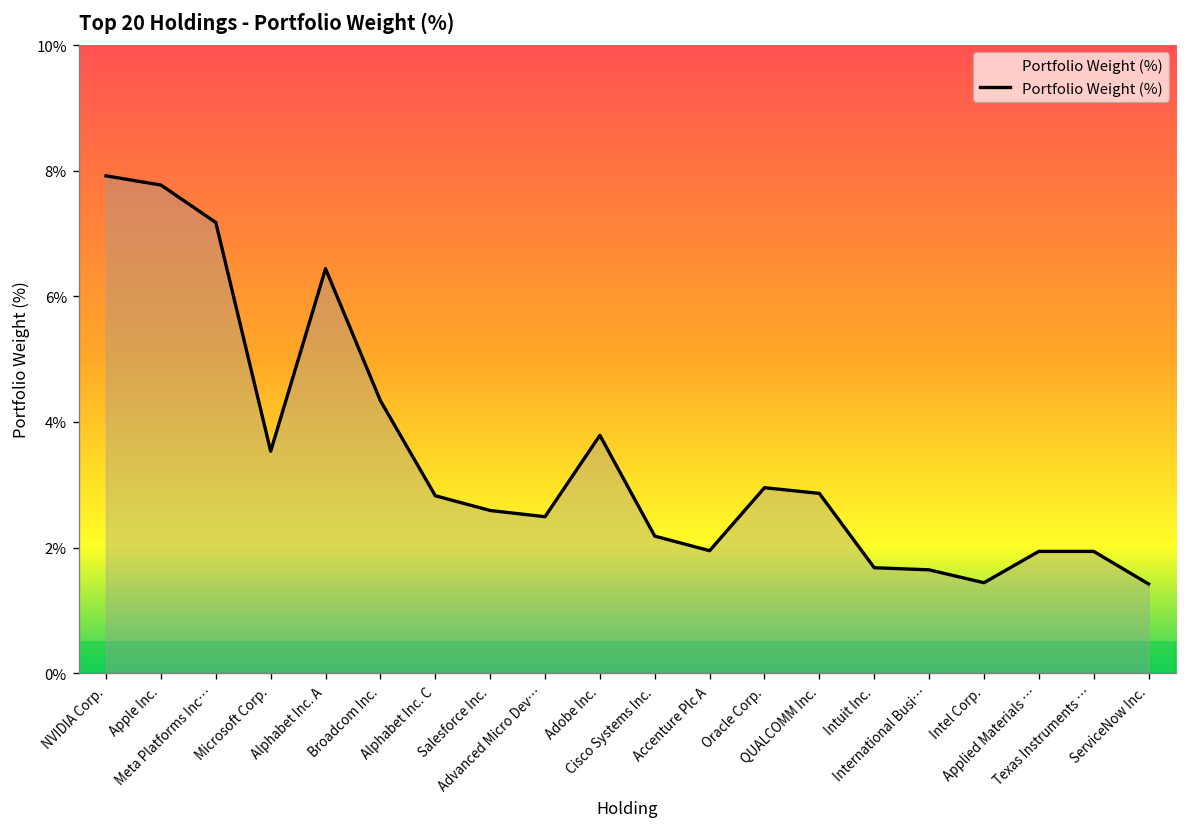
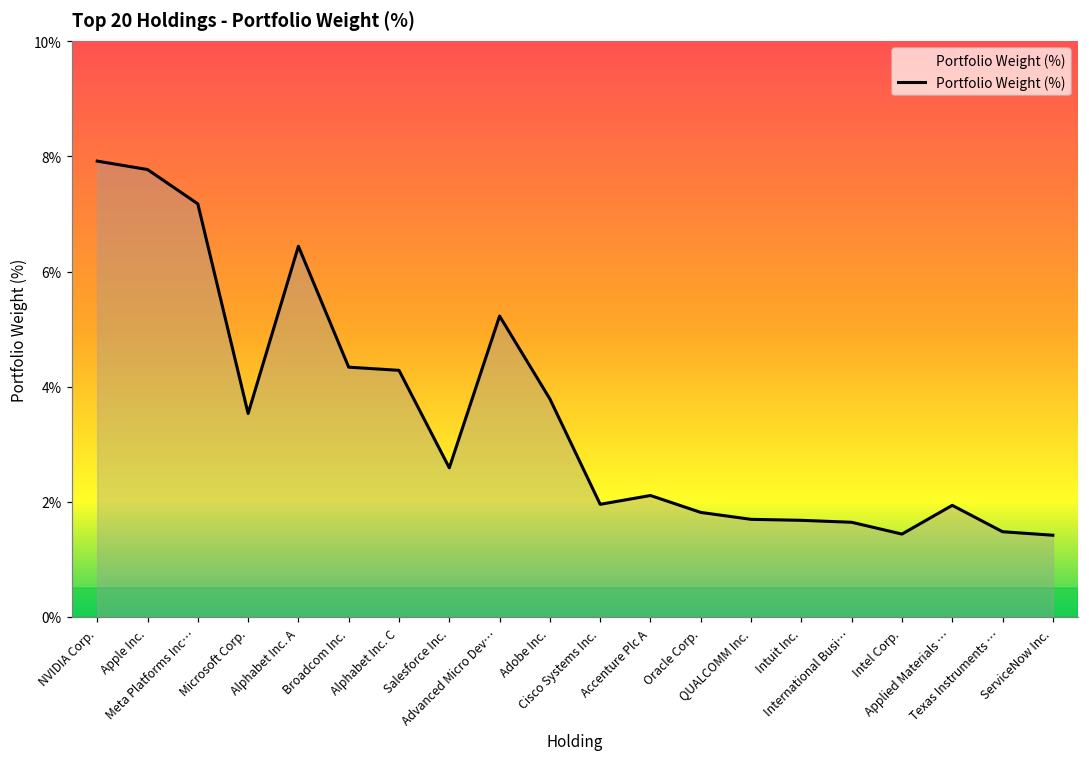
Alphabet Inc. C: 2.8% -> 4.3%
Advanced Micro Dev…: 2.5% -> 5.2%
Cisco Systems Inc.: 2.2% -> 2.0%
Accenture Plc A: 2.0% -> 2.1%
Oracle Corp.: 3.0% -> 1.8%
QUALCOMM Inc.: 2.9% -> 1.7%
Texas Instruments …: 1.9% -> 1.5%
